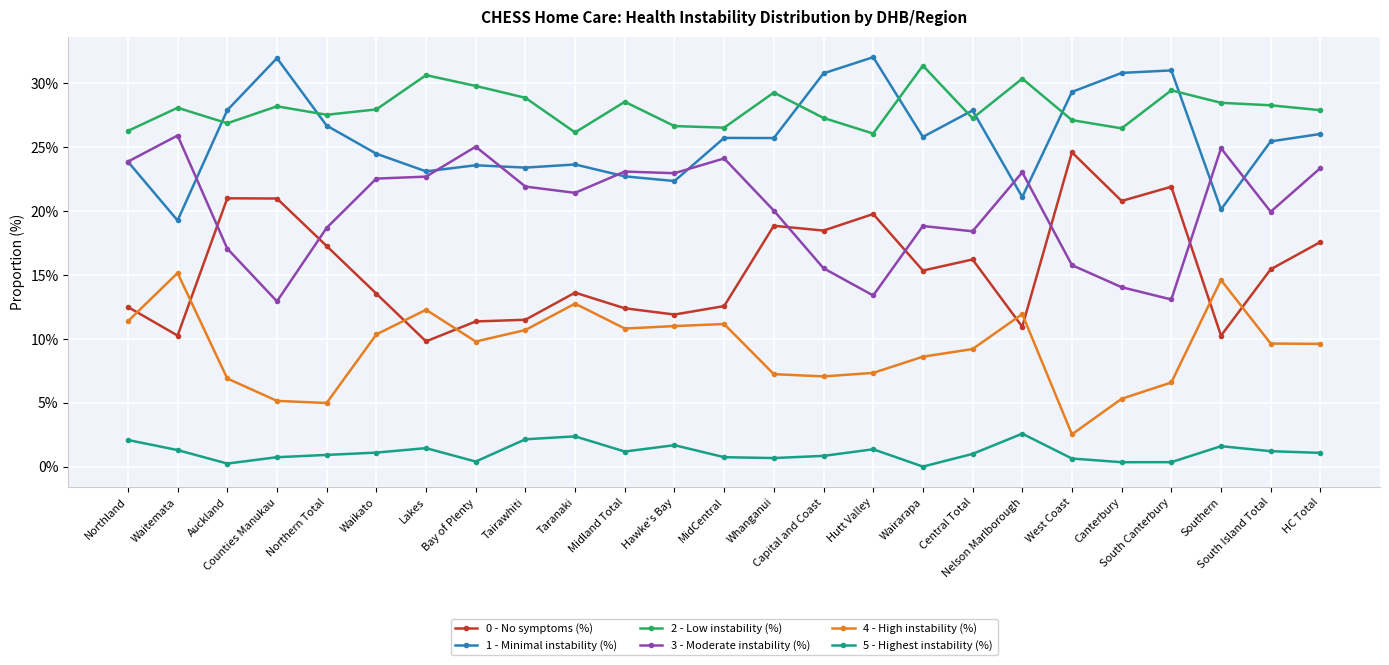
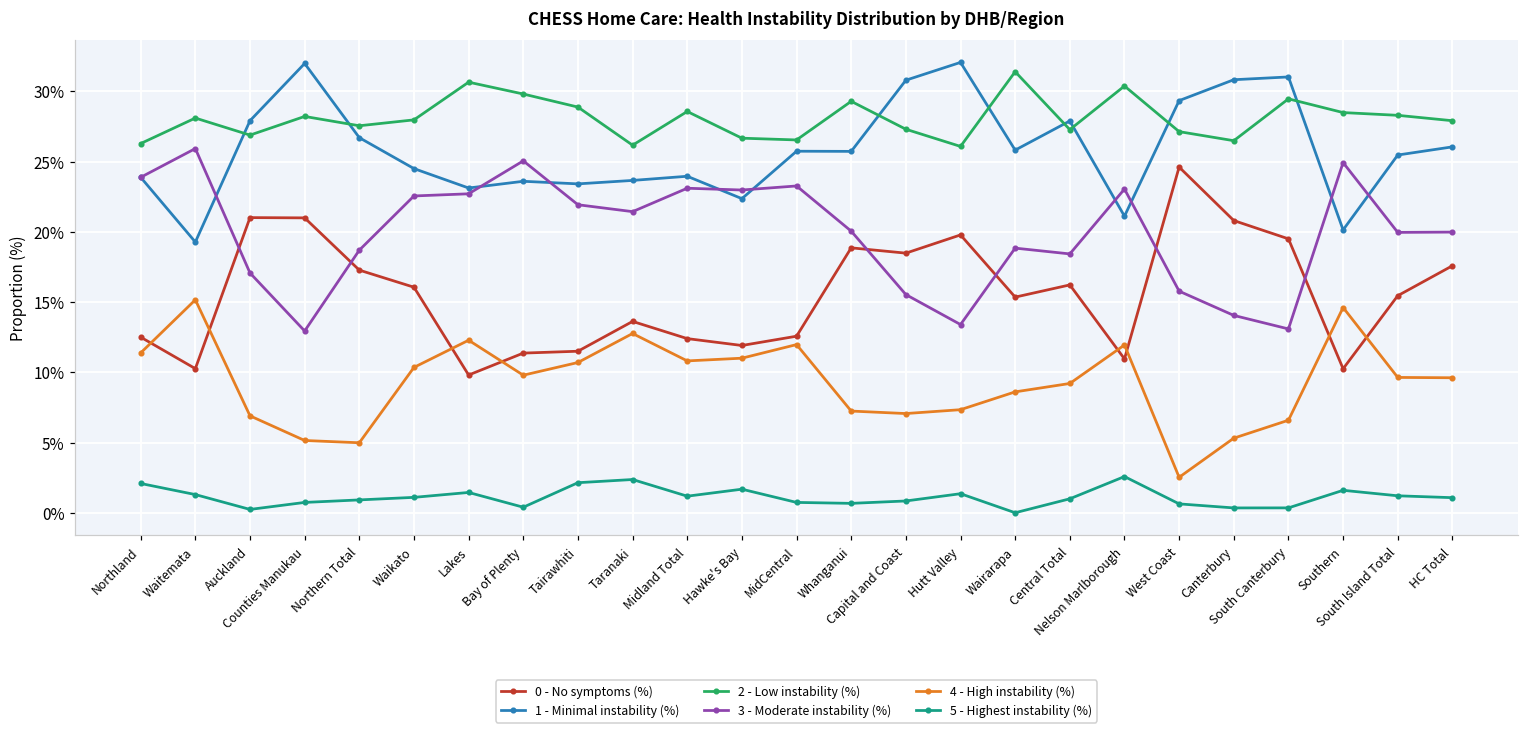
0 - No symptoms (%), Waikato: 13.5% -> 16.1%
1 - Minimal instability (%), Midland Total: 22.7% -> 24.0%
3 - Moderate instability (%), MidCentral: 24.1% -> 23.3%
4 - High instability (%), MidCentral: 11.2% -> 12.0%
0 - No symptoms (%), South Canterbury: 21.9% -> 19.5%
3 - Moderate instability (%), HC Total: 23.4% -> 20.0%
